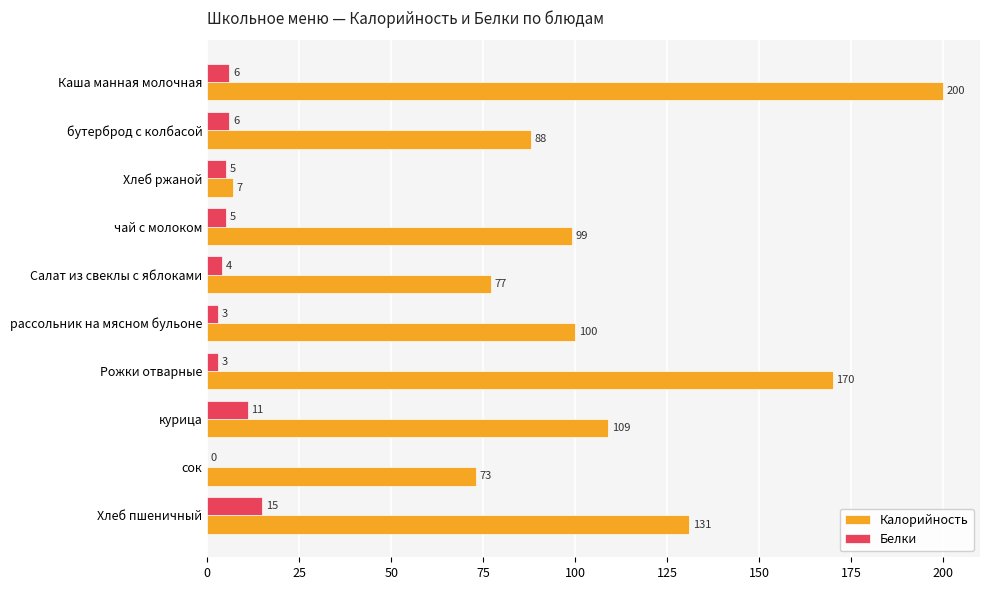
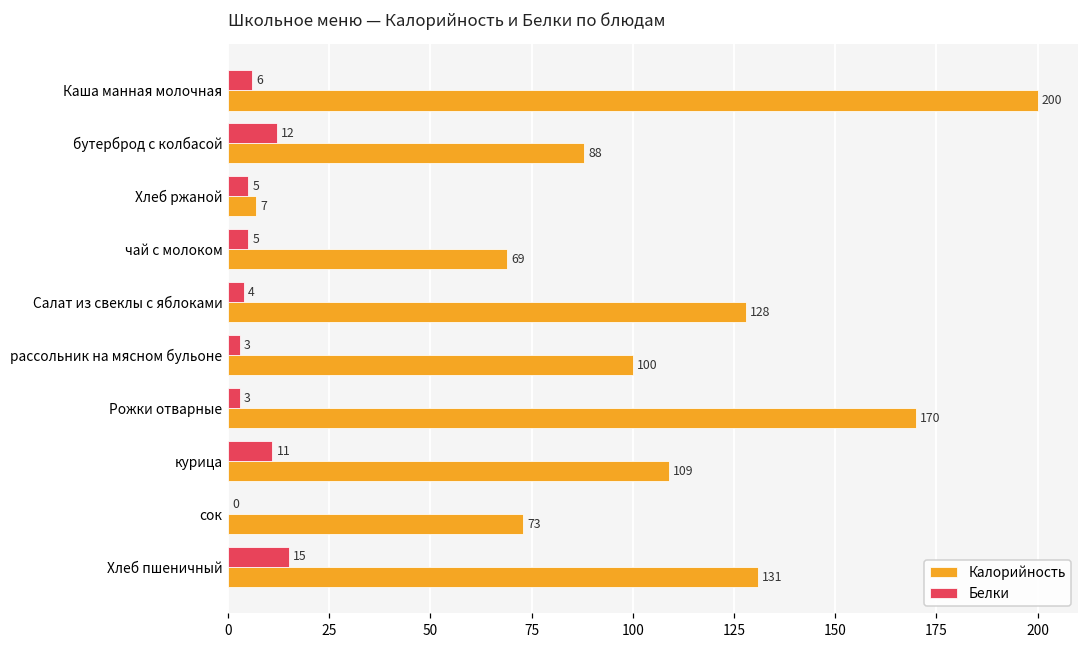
Белки, бутерброд с колбасой: 6 -> 12
Калорийность, чай с молоком: 99 -> 69
Калорийность, Салат из свеклы с яблоками: 77 -> 128
